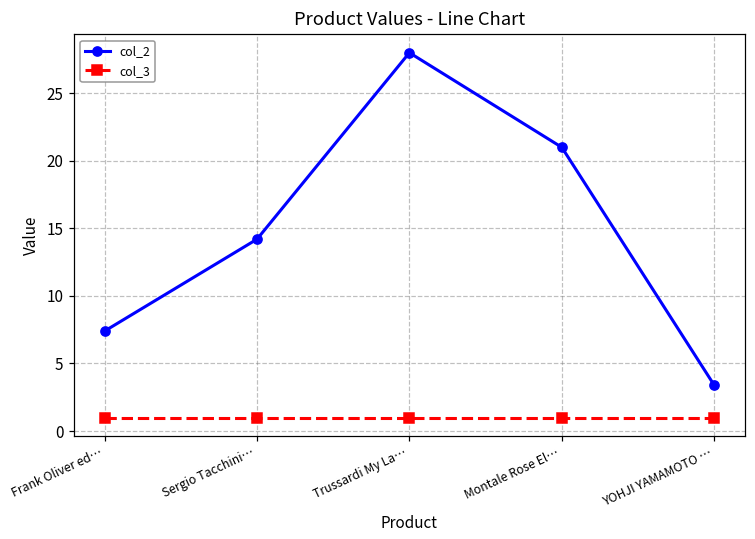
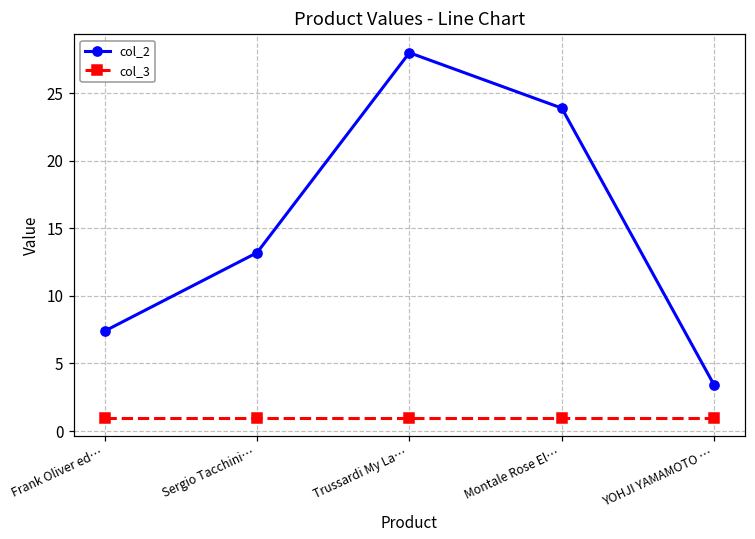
col_2, Sergio Tacchini…: 14.2 -> 13.2
col_2, Montale Rose El…: 21.0 -> 23.9
